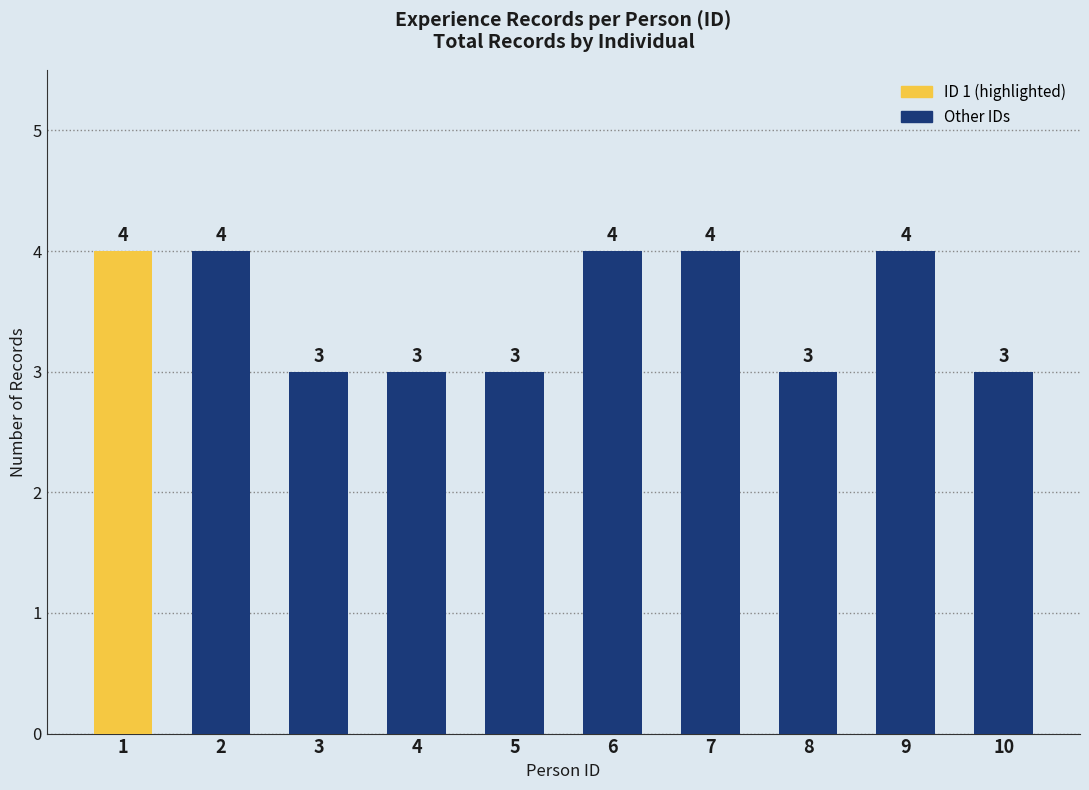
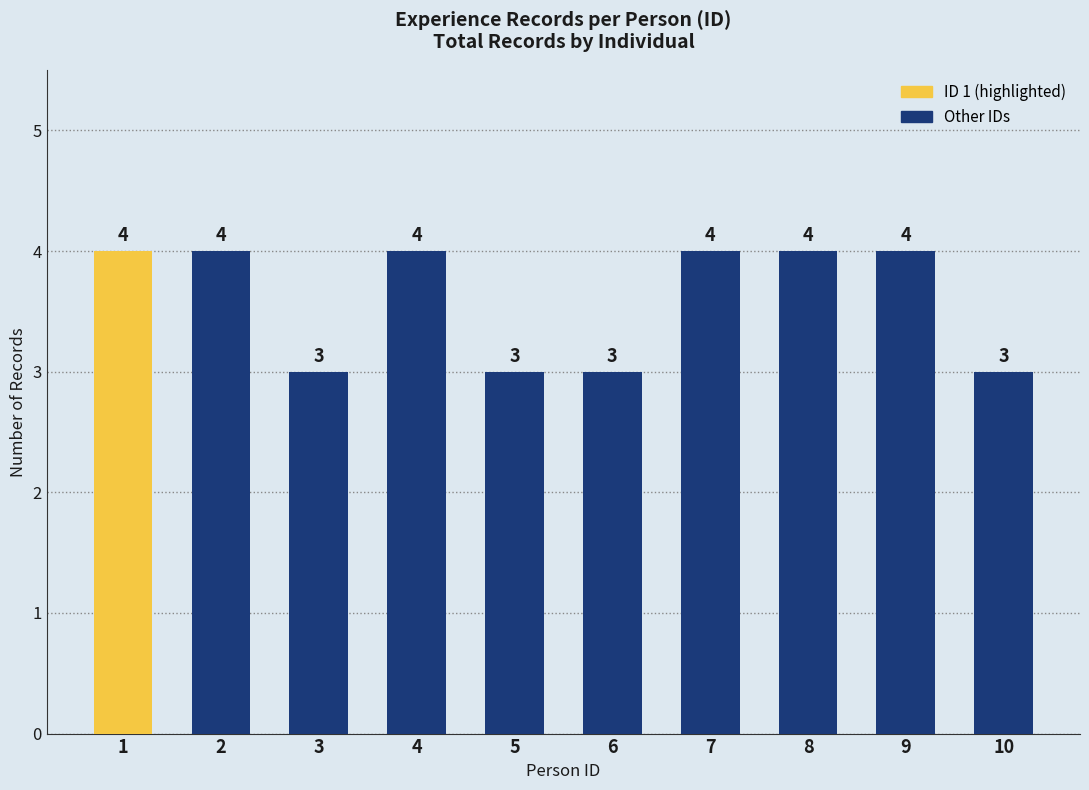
4: 3 -> 4
6: 4 -> 3
8: 3 -> 4
